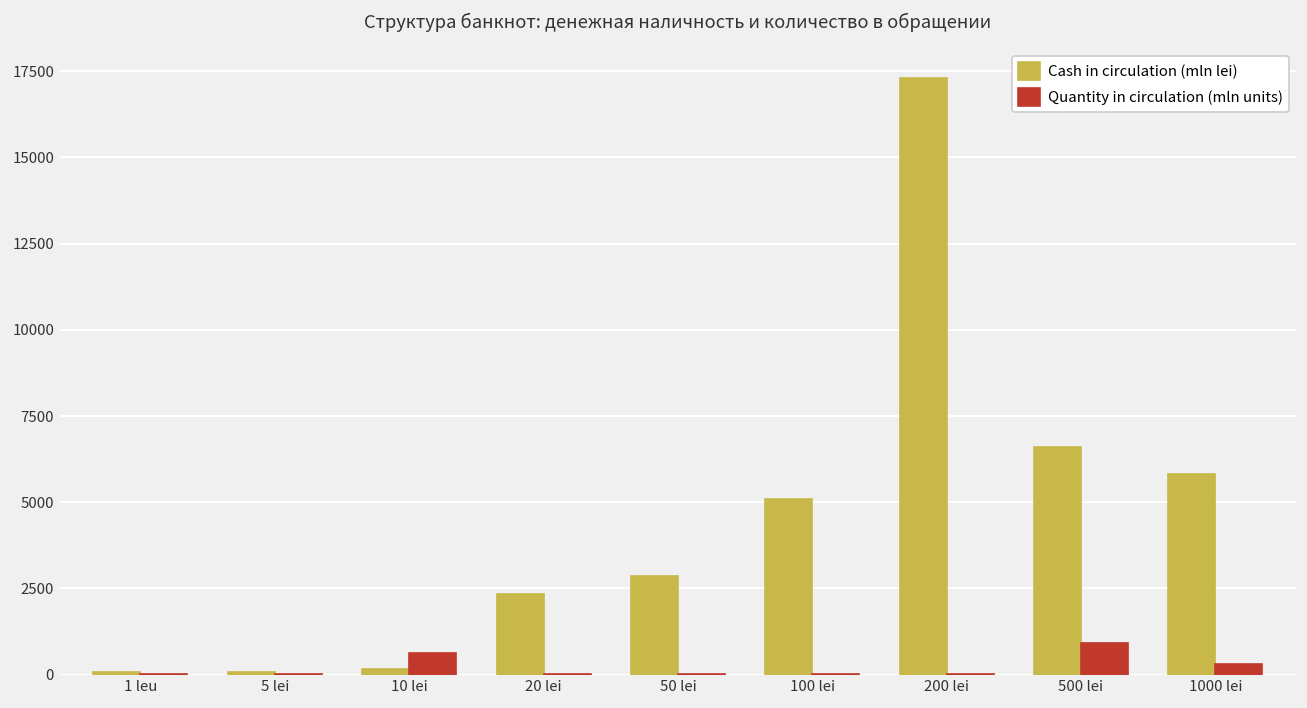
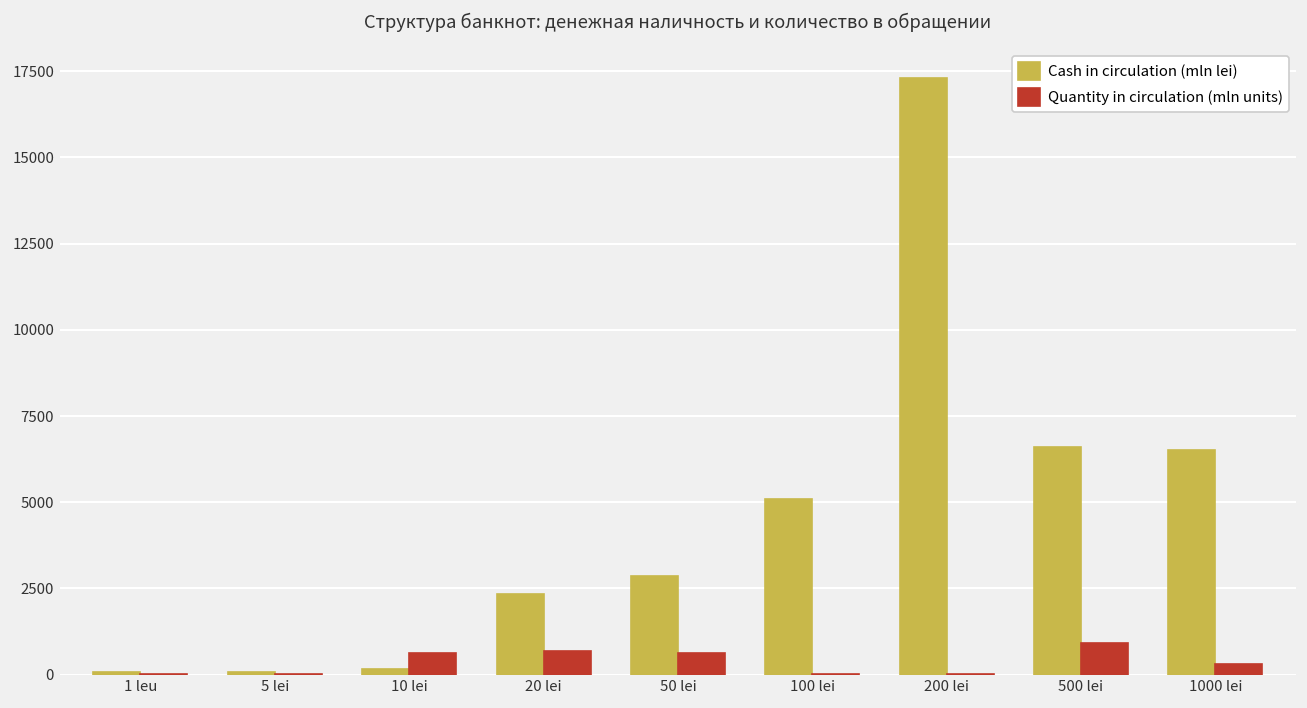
Quantity in circulation (mln units), 20 lei: 0 -> 700
Quantity in circulation (mln units), 50 lei: 0 -> 600
Cash in circulation (mln lei), 1000 lei: 5800 -> 6500
